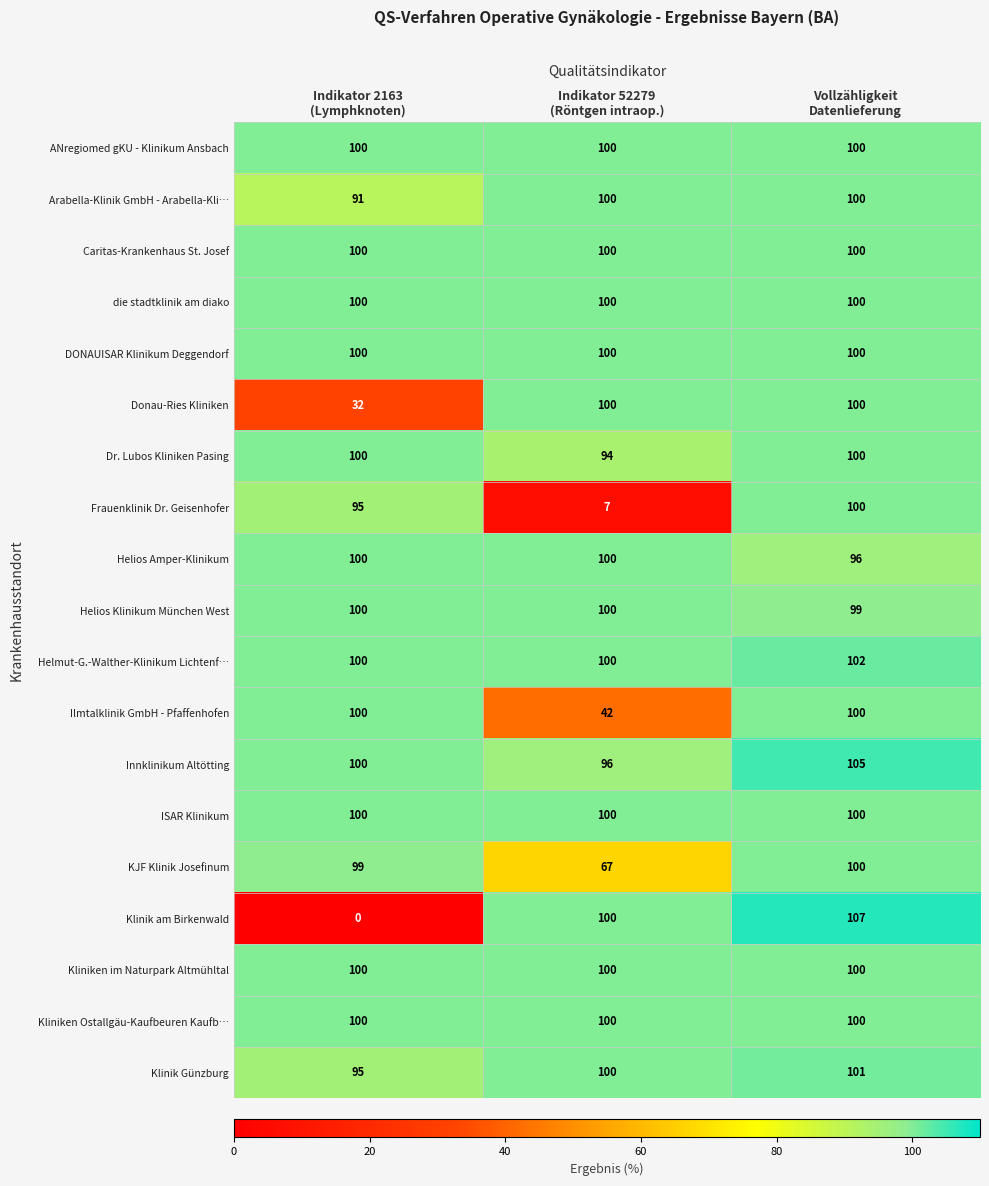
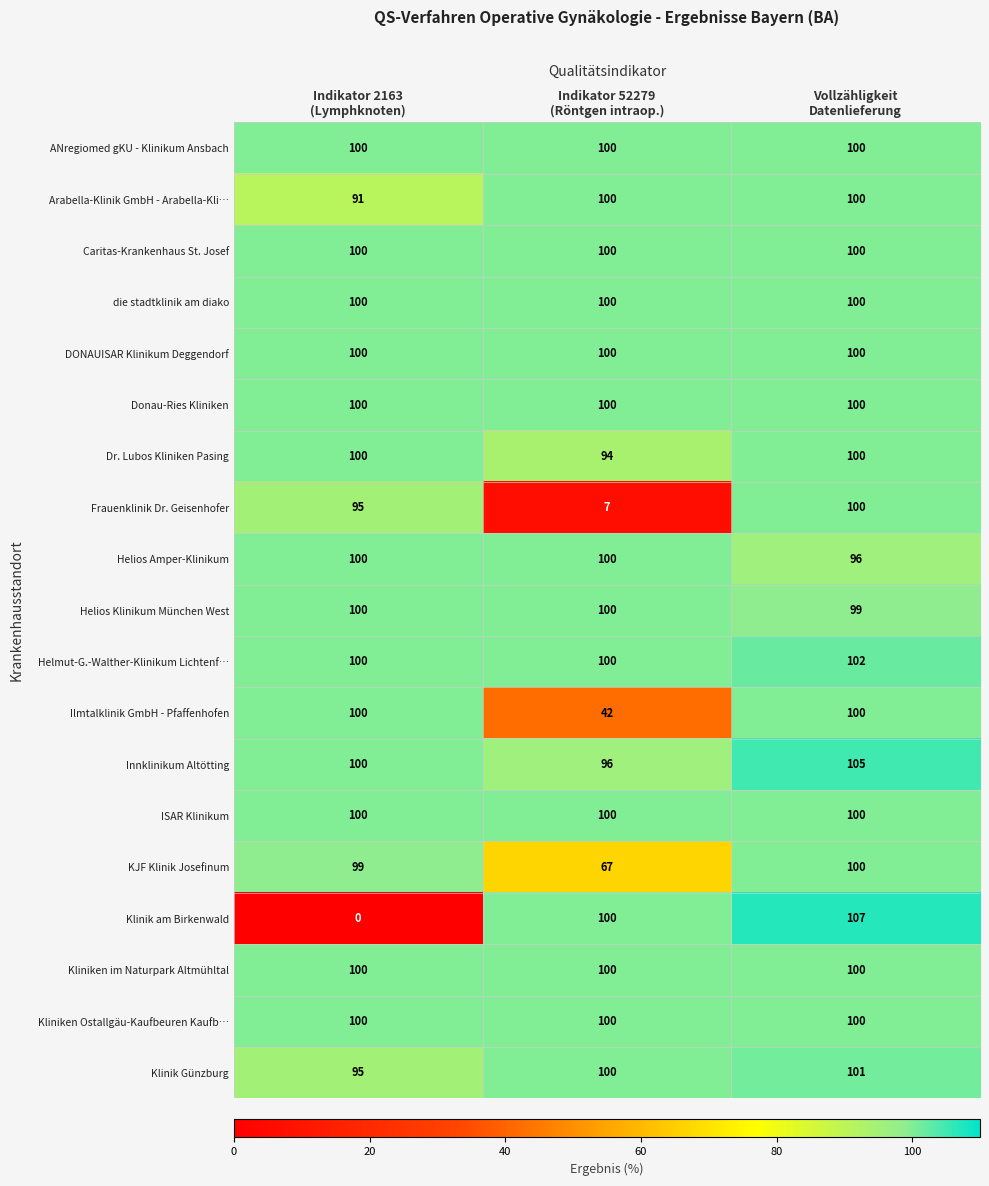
Donau-Ries Kliniken, Indikator 2163 (Lymphknoten): 32 -> 100
